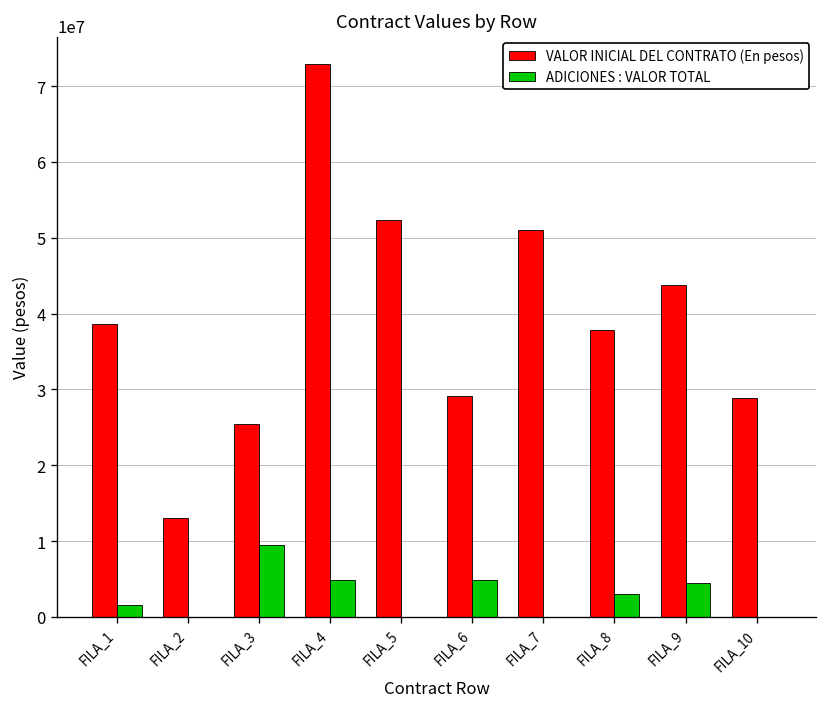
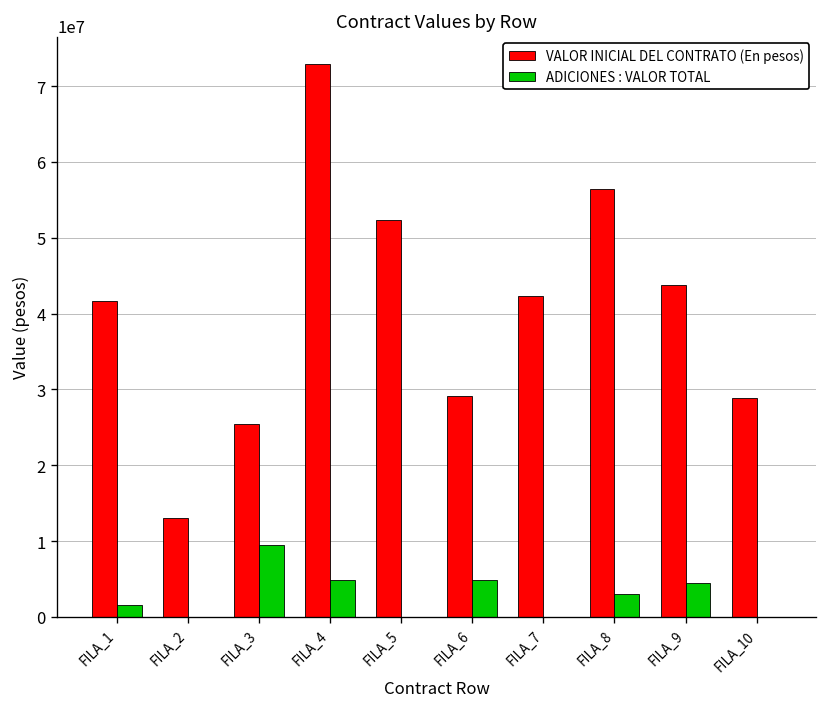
VALOR INICIAL DEL CONTRATO (En pesos), FILA_1: 39000000 -> 42000000
VALOR INICIAL DEL CONTRATO (En pesos), FILA_7: 51000000 -> 42000000
VALOR INICIAL DEL CONTRATO (En pesos), FILA_8: 38000000 -> 56000000
